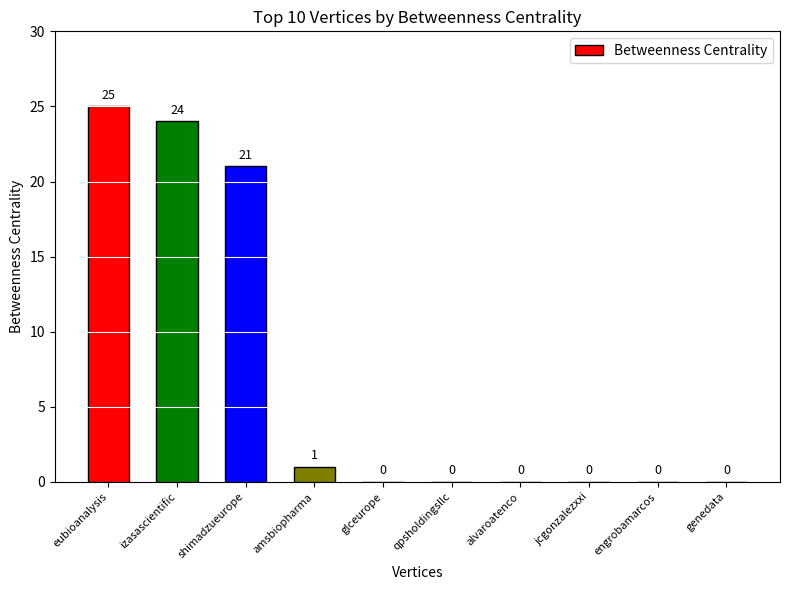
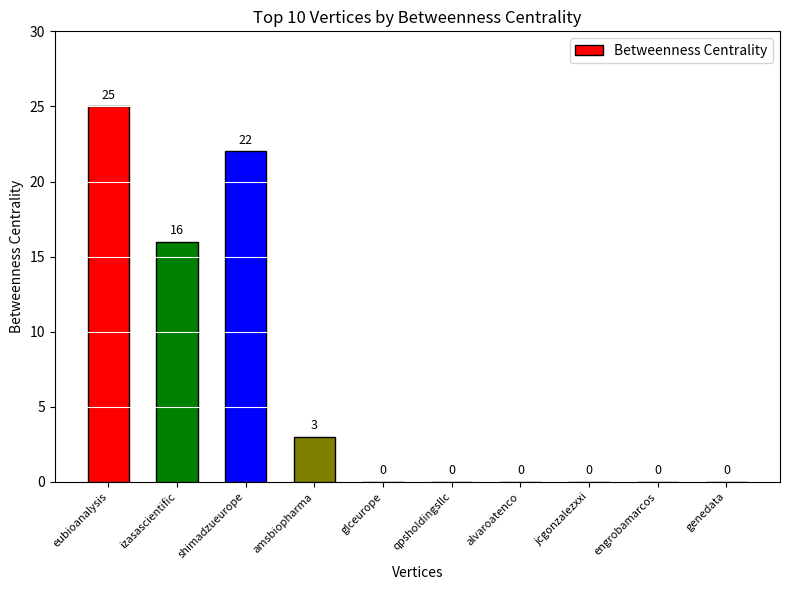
izasascientific: 24 -> 16
shimadzueurope: 21 -> 22
amsbiopharma: 1 -> 3
